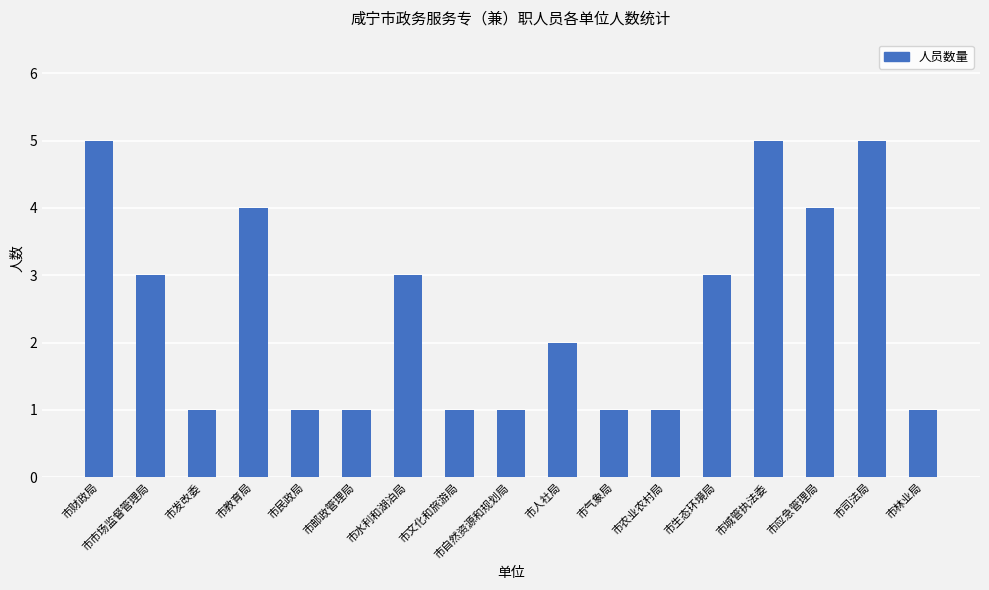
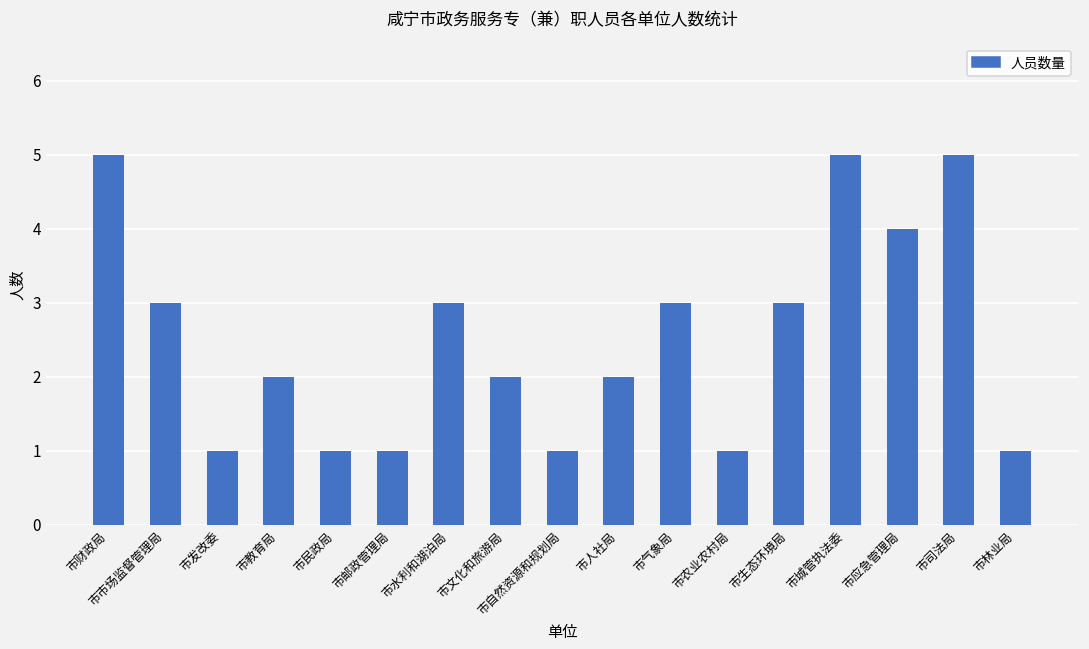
市教育局: 4 -> 2
市文化和旅游局: 1 -> 2
市气象局: 1 -> 3
